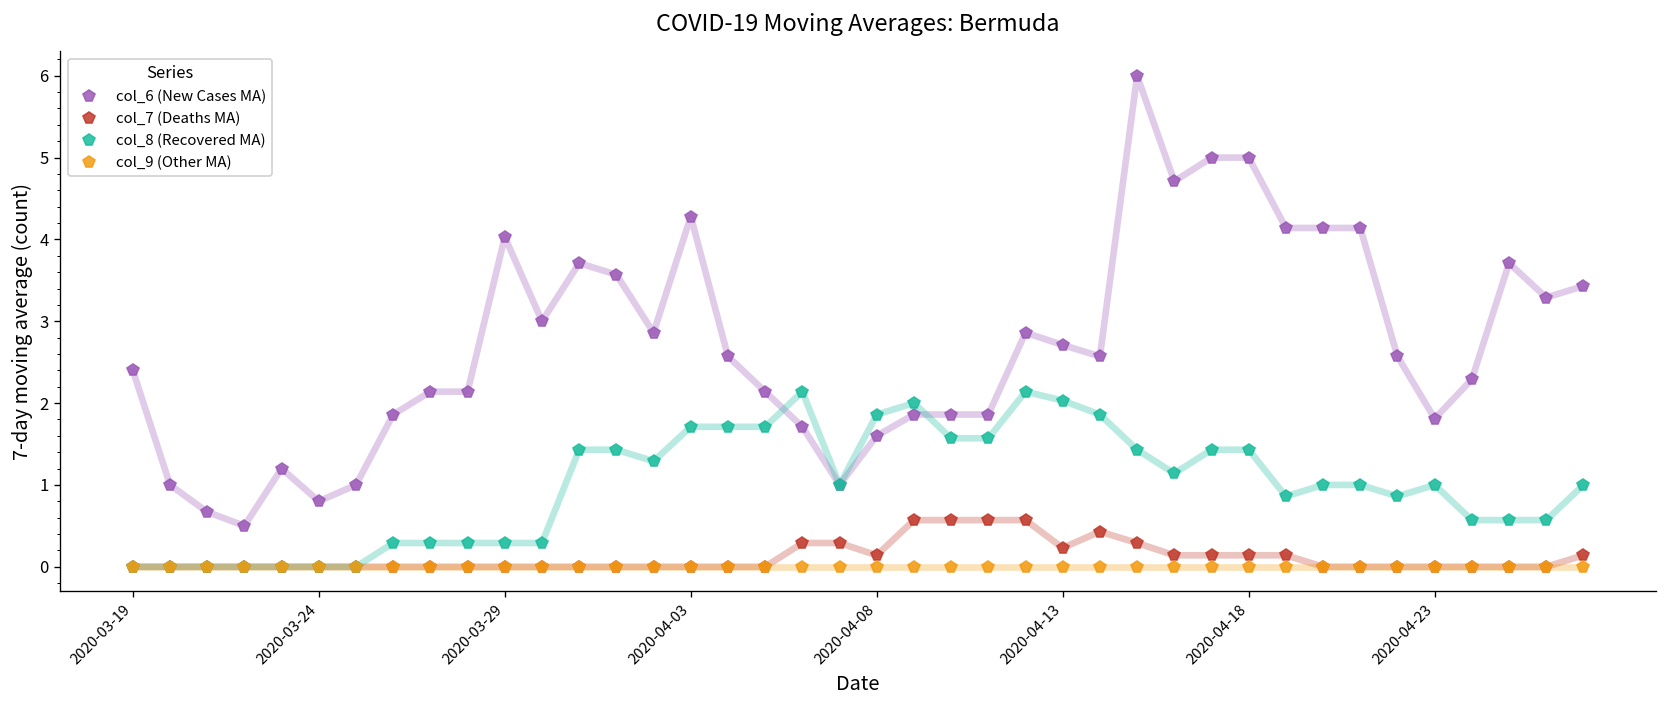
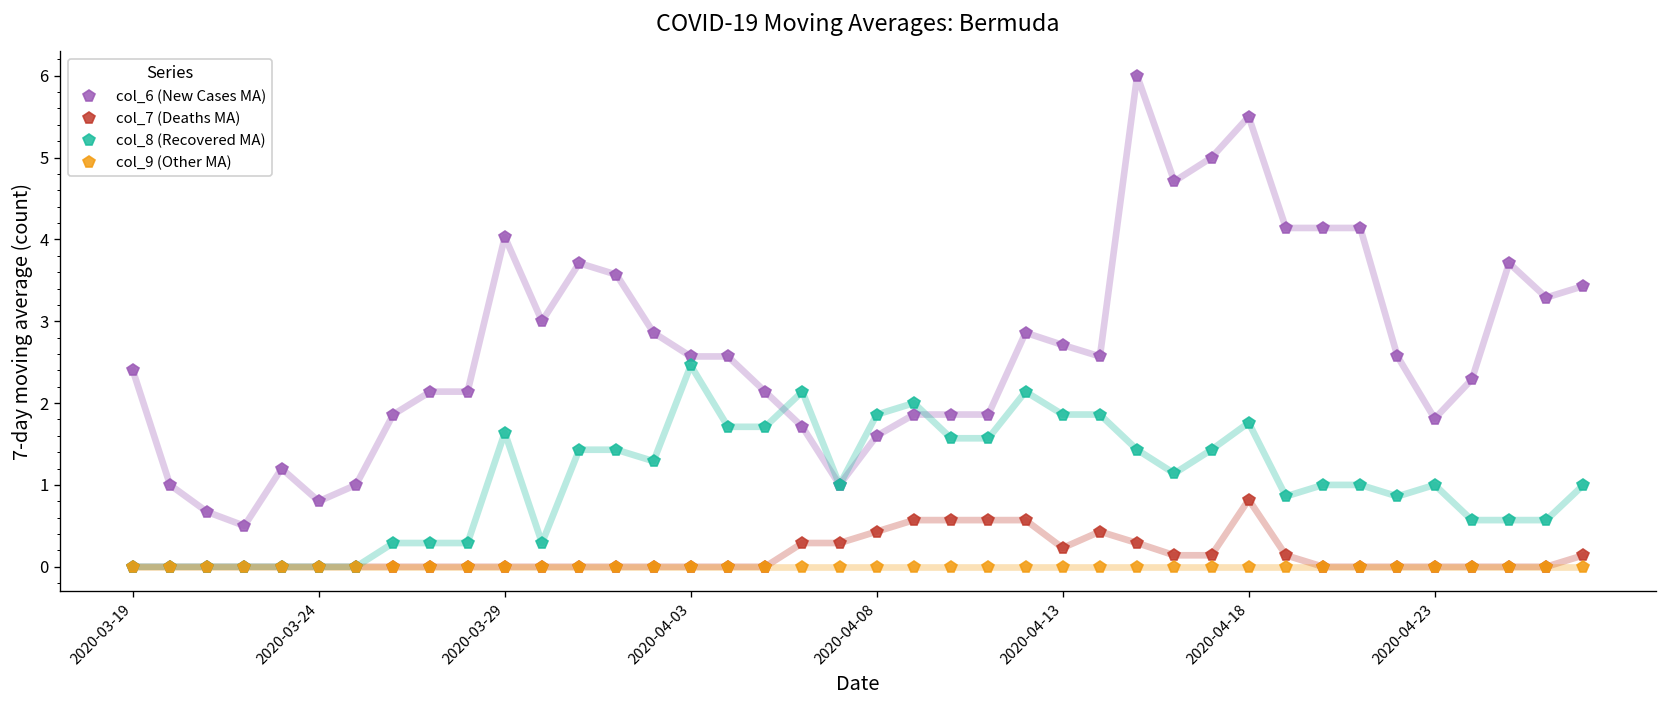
col_8 (Recovered MA), 2020-03-29: 0.3 -> 1.6
col_6 (New Cases MA), 2020-04-03: 4.3 -> 2.6
col_8 (Recovered MA), 2020-04-03: 1.7 -> 2.5
col_7 (Deaths MA), 2020-04-08: 0.1 -> 0.4
col_8 (Recovered MA), 2020-04-13: 2.0 -> 1.9
col_6 (New Cases MA), 2020-04-18: 5.0 -> 5.5
col_7 (Deaths MA), 2020-04-18: 0.1 -> 0.8
col_8 (Recovered MA), 2020-04-18: 1.4 -> 1.8
